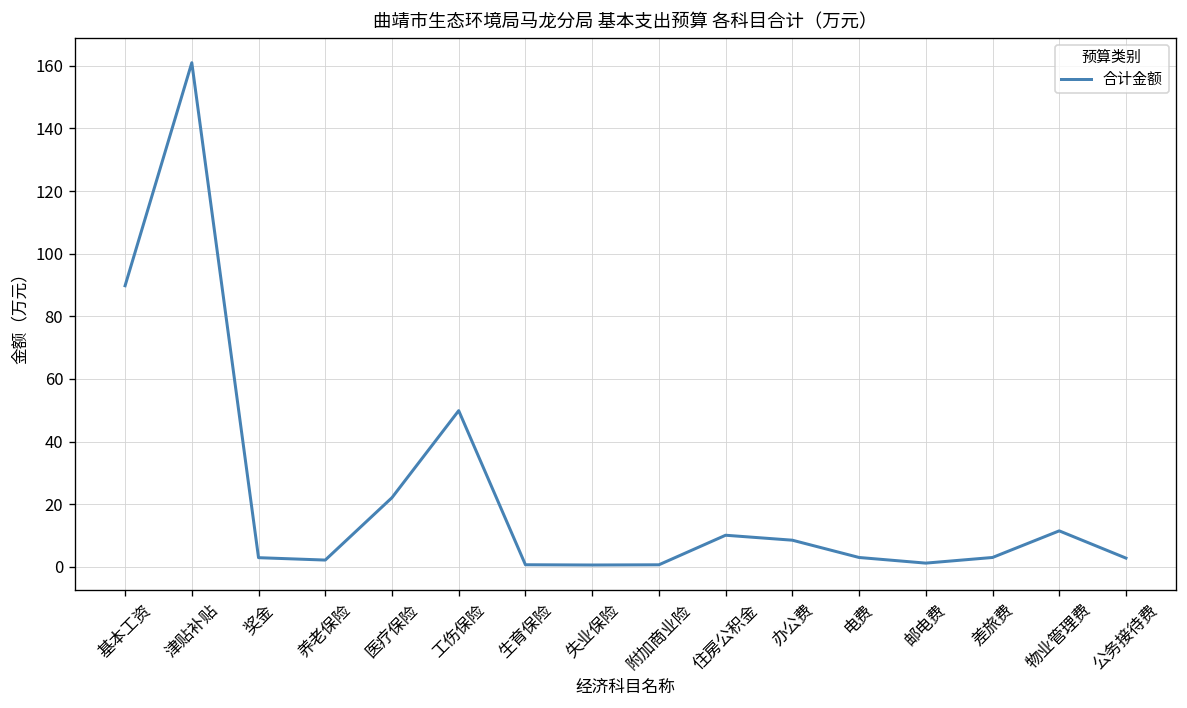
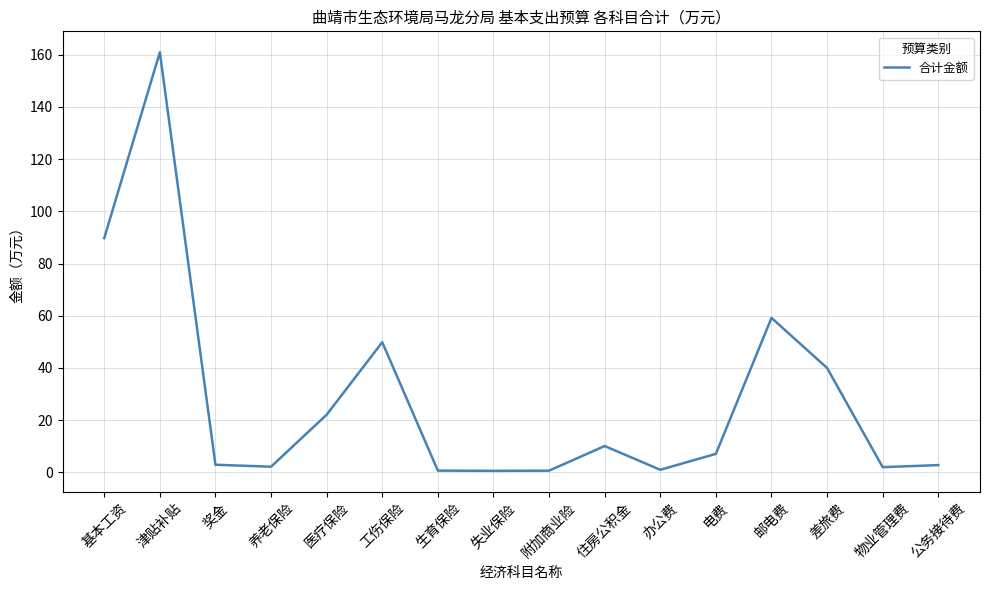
办公费: 9 -> 1
电费: 3 -> 7
邮电费: 1 -> 59
差旅费: 3 -> 40
物业管理费: 12 -> 2
